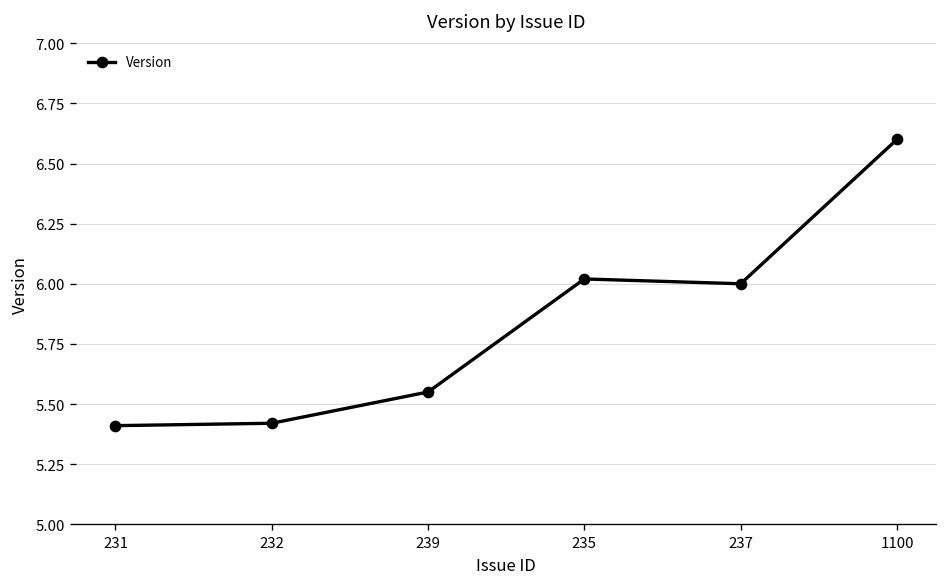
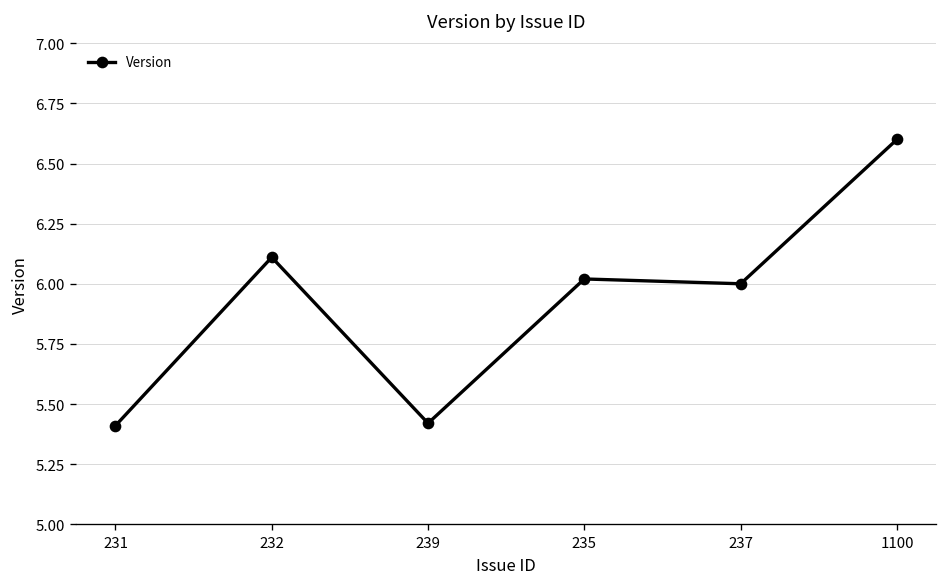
232: 5.42 -> 6.11
239: 5.55 -> 5.42
